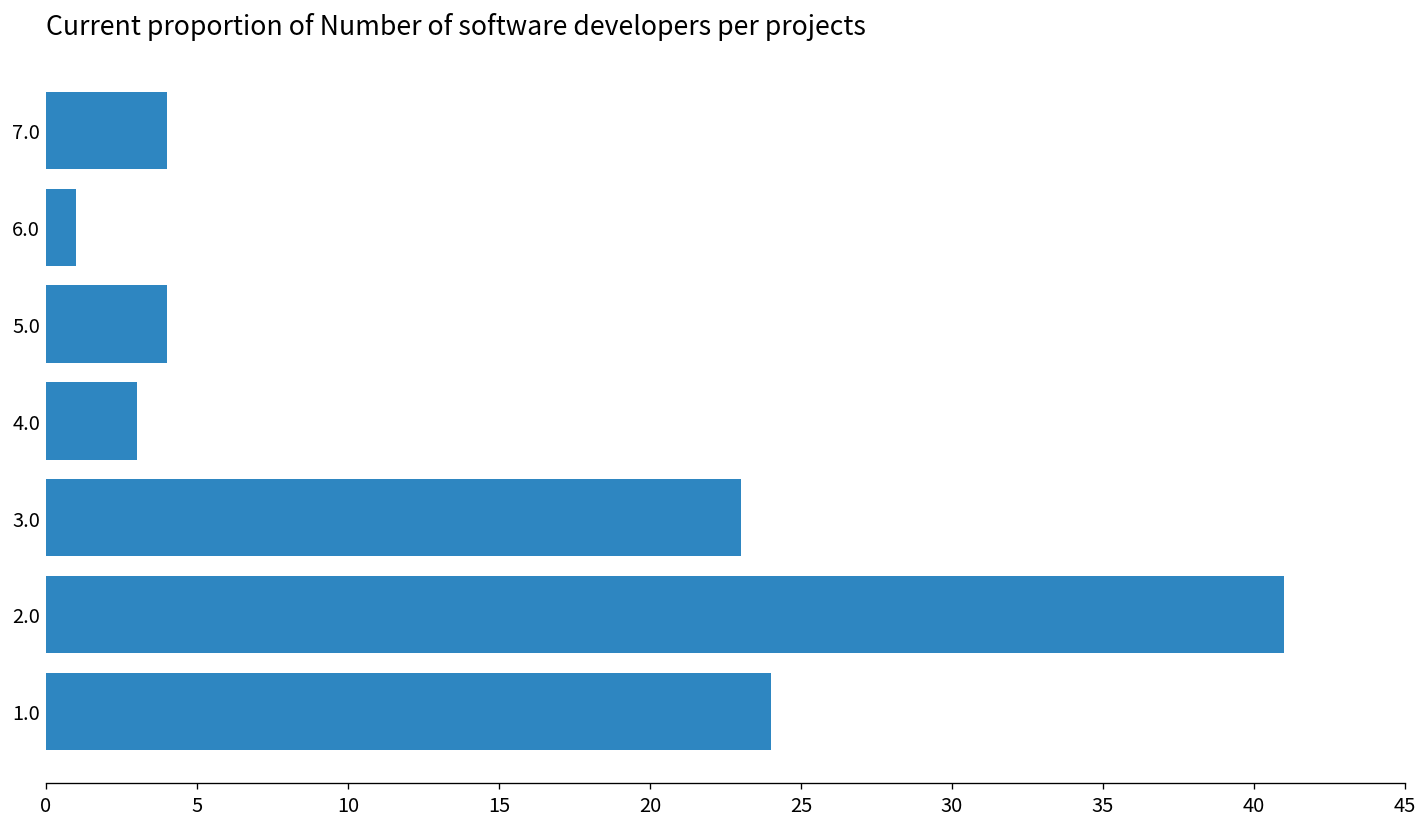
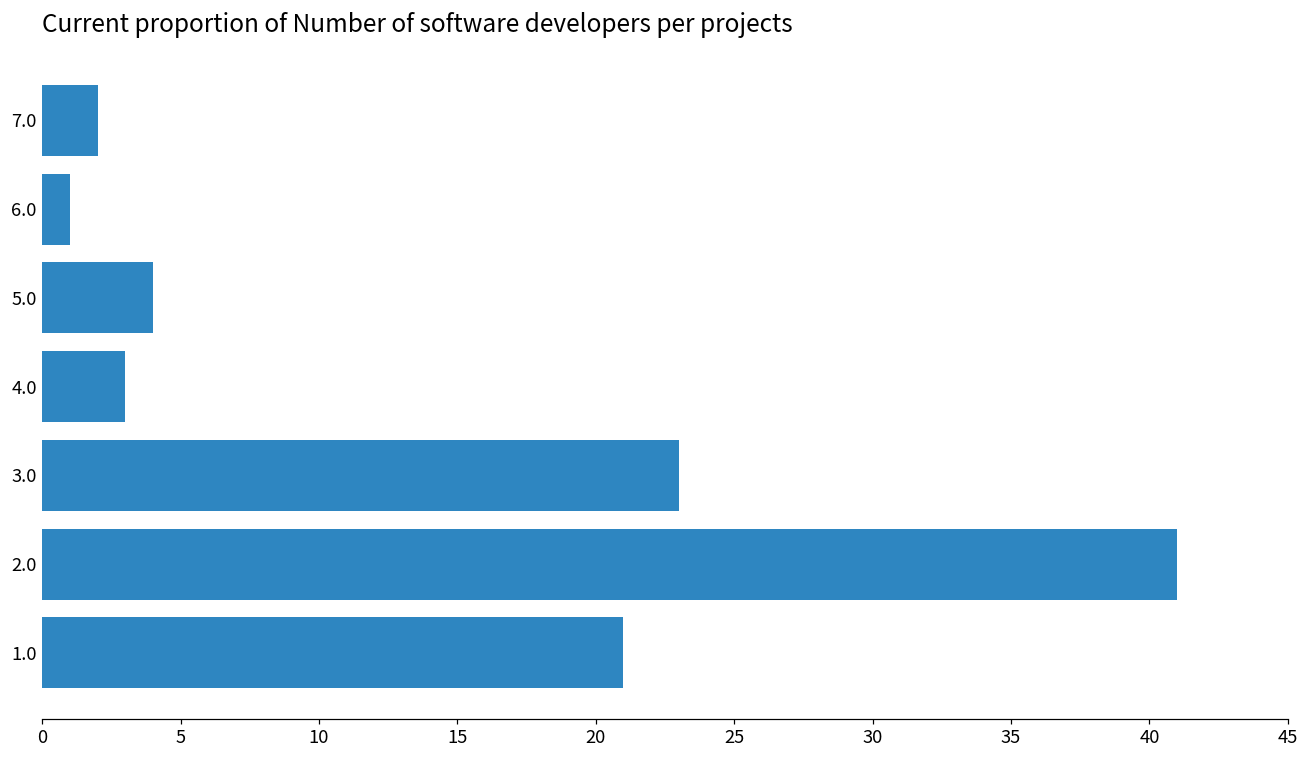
7.0: 4 -> 2
1.0: 24 -> 21
